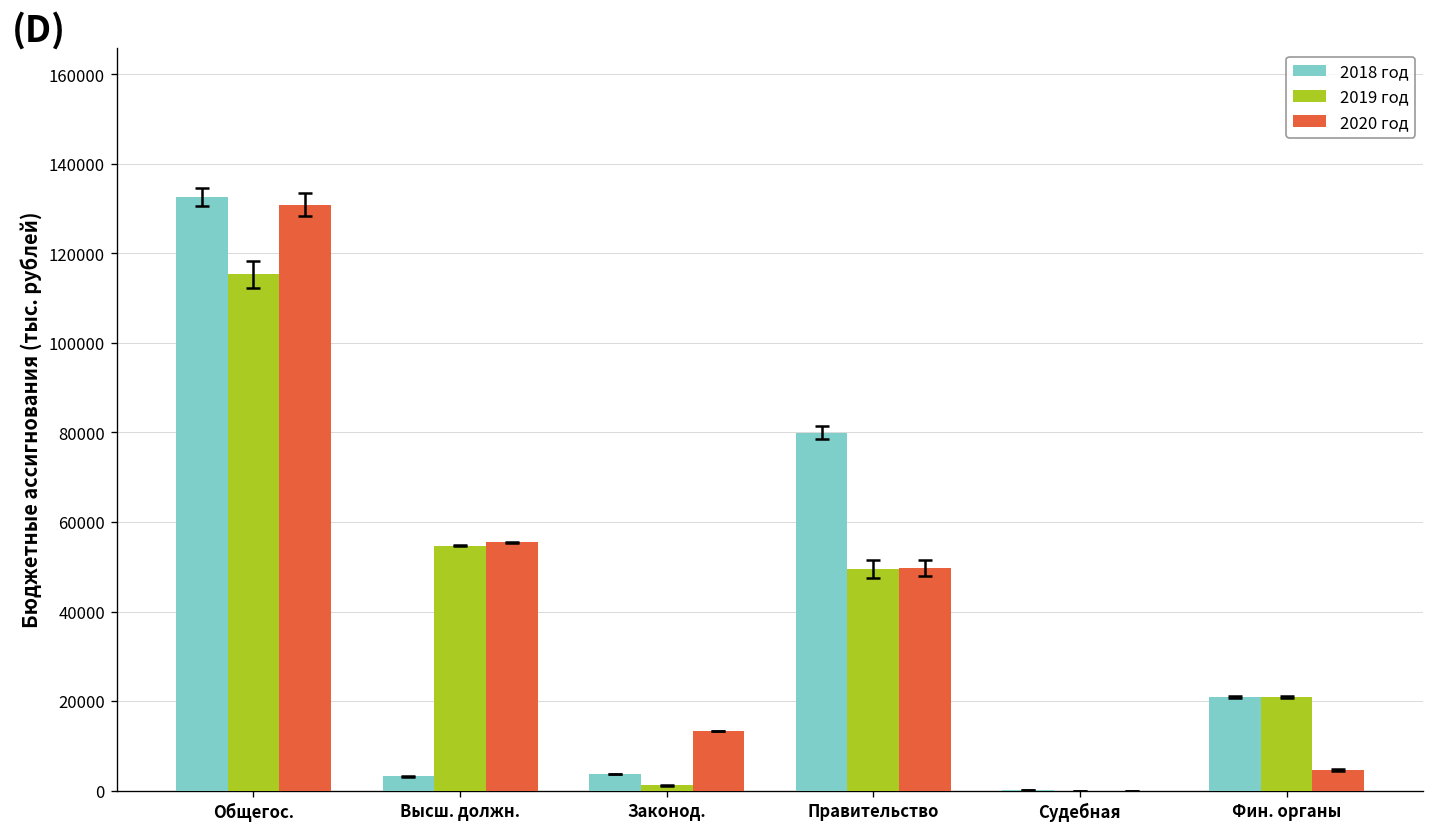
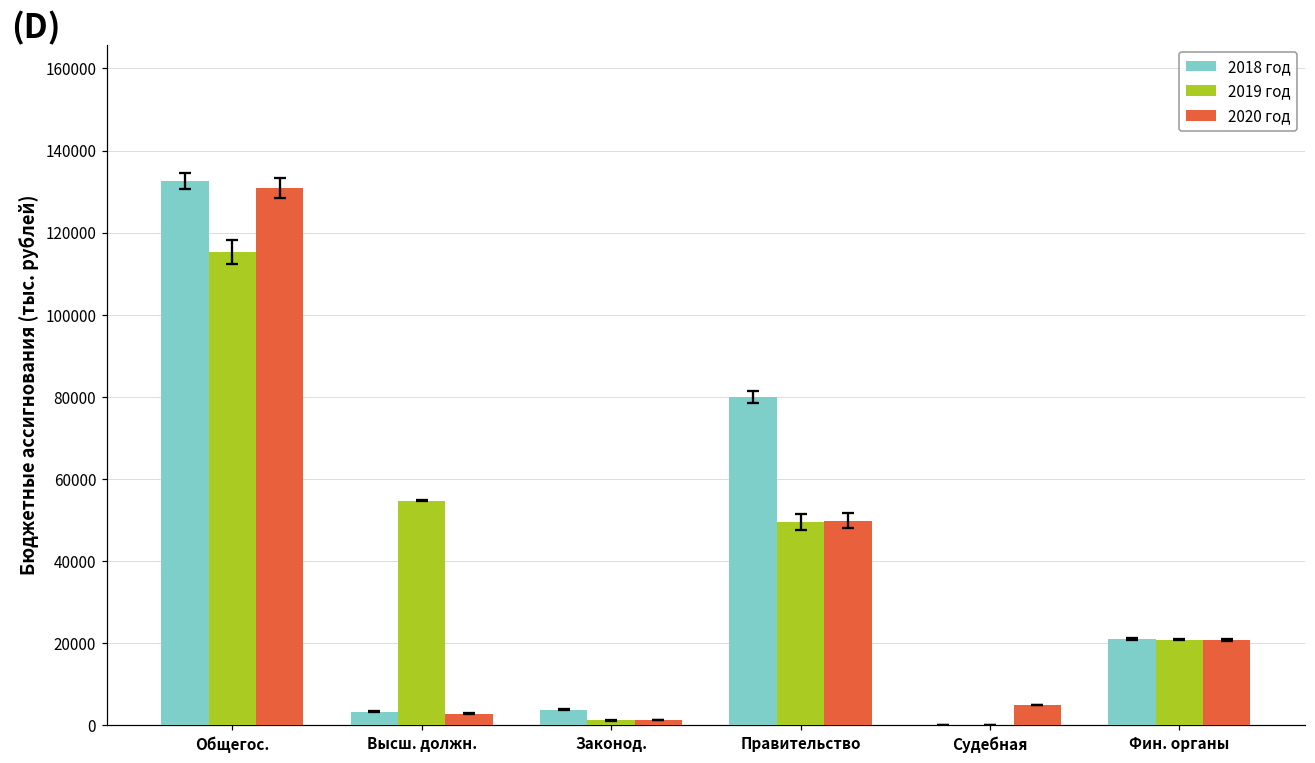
2020 год, Высш. должн.: 56000 -> 3000
2020 год, Законод.: 13000 -> 1000
2020 год, Судебная: 0 -> 5000
2020 год, Фин. органы: 5000 -> 21000
